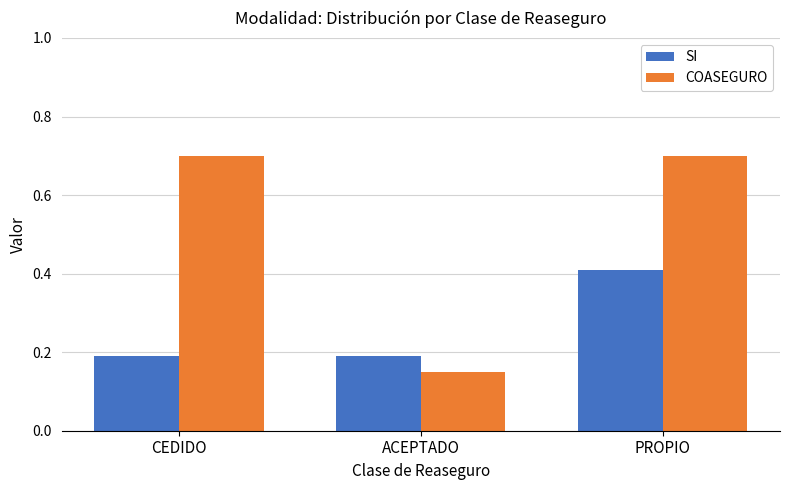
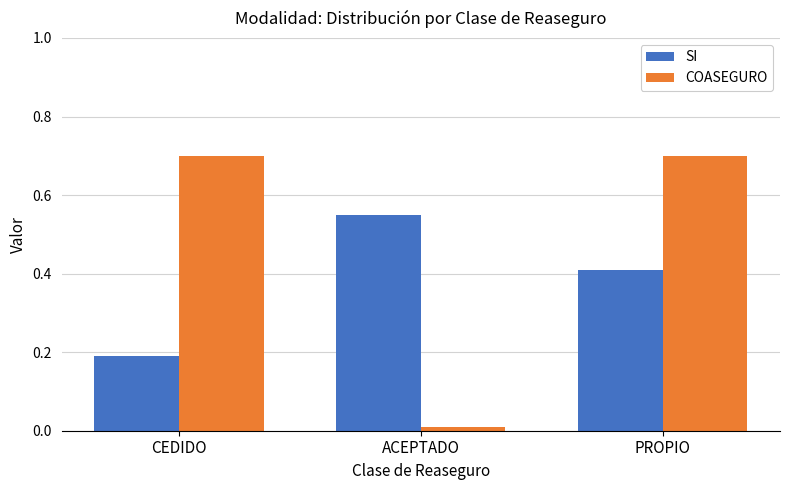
SI, ACEPTADO: 0.19 -> 0.55
COASEGURO, ACEPTADO: 0.15 -> 0.01
